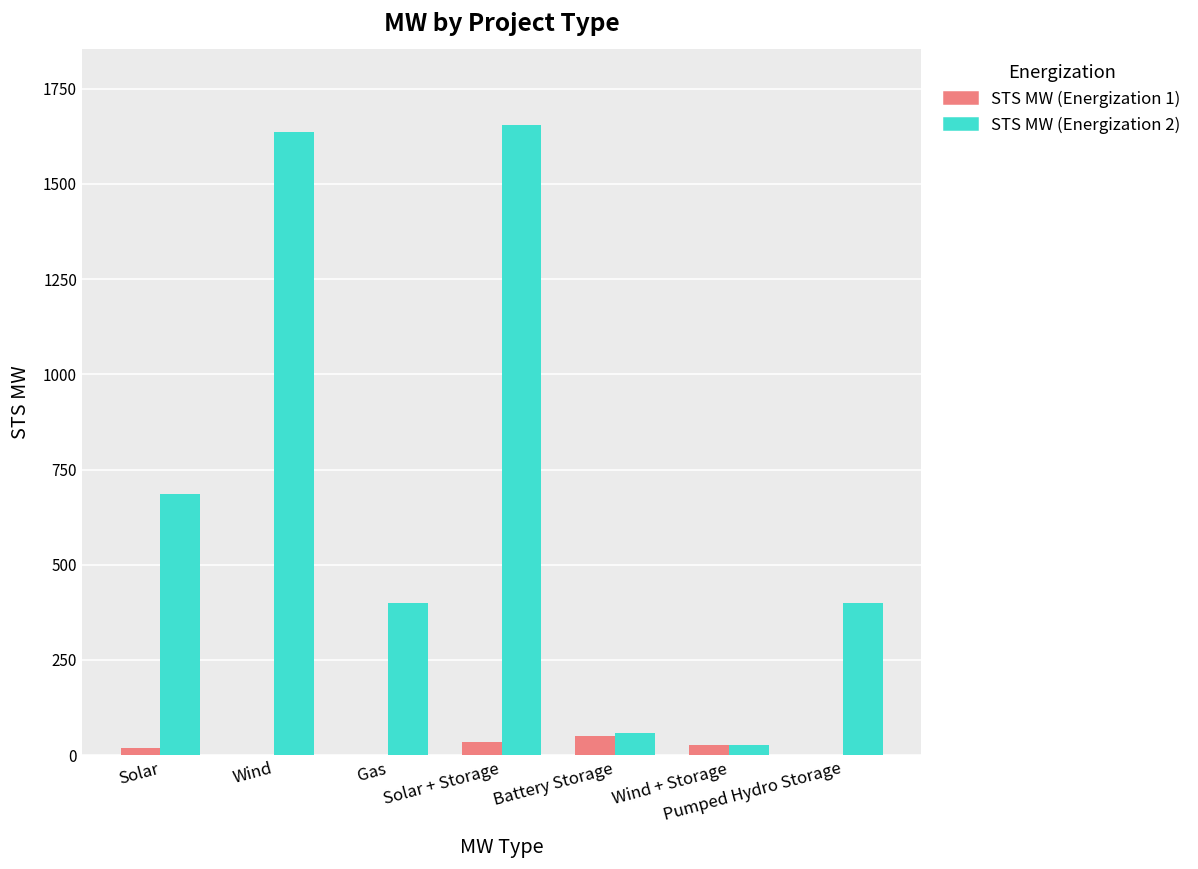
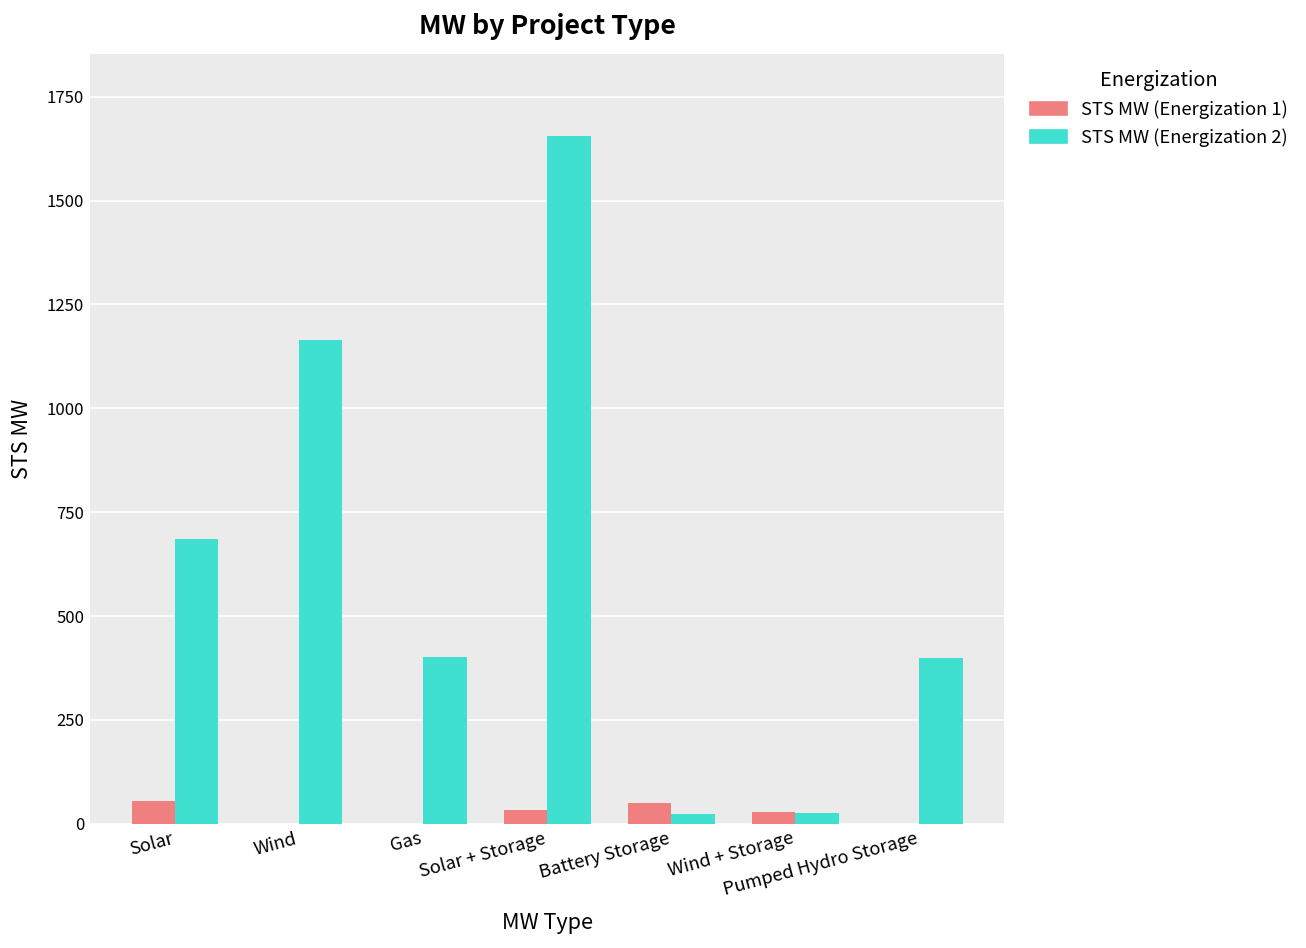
STS MW (Energization 1), Solar: 20 -> 50
STS MW (Energization 2), Wind: 1640 -> 1160
STS MW (Energization 2), Battery Storage: 60 -> 20
